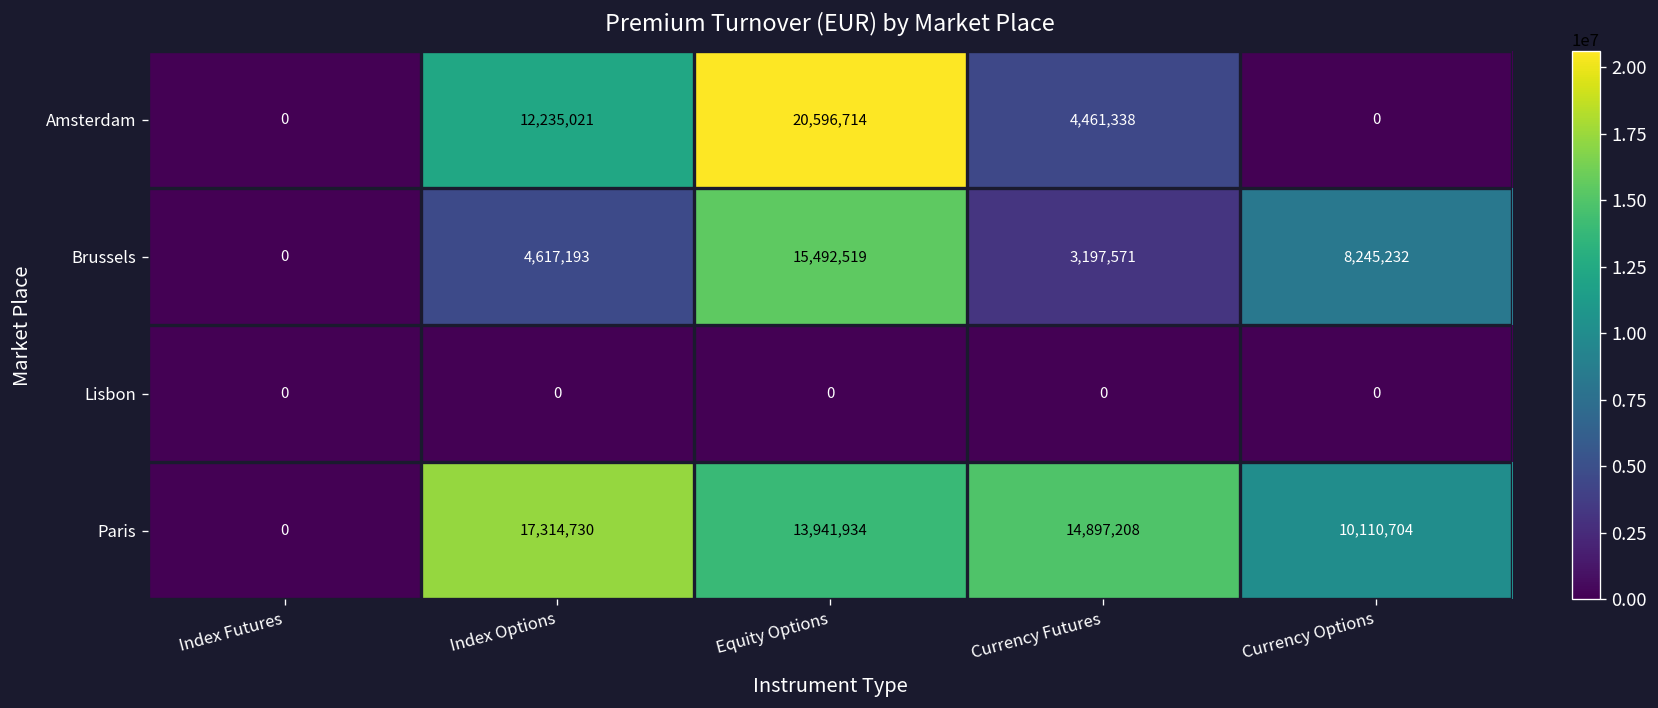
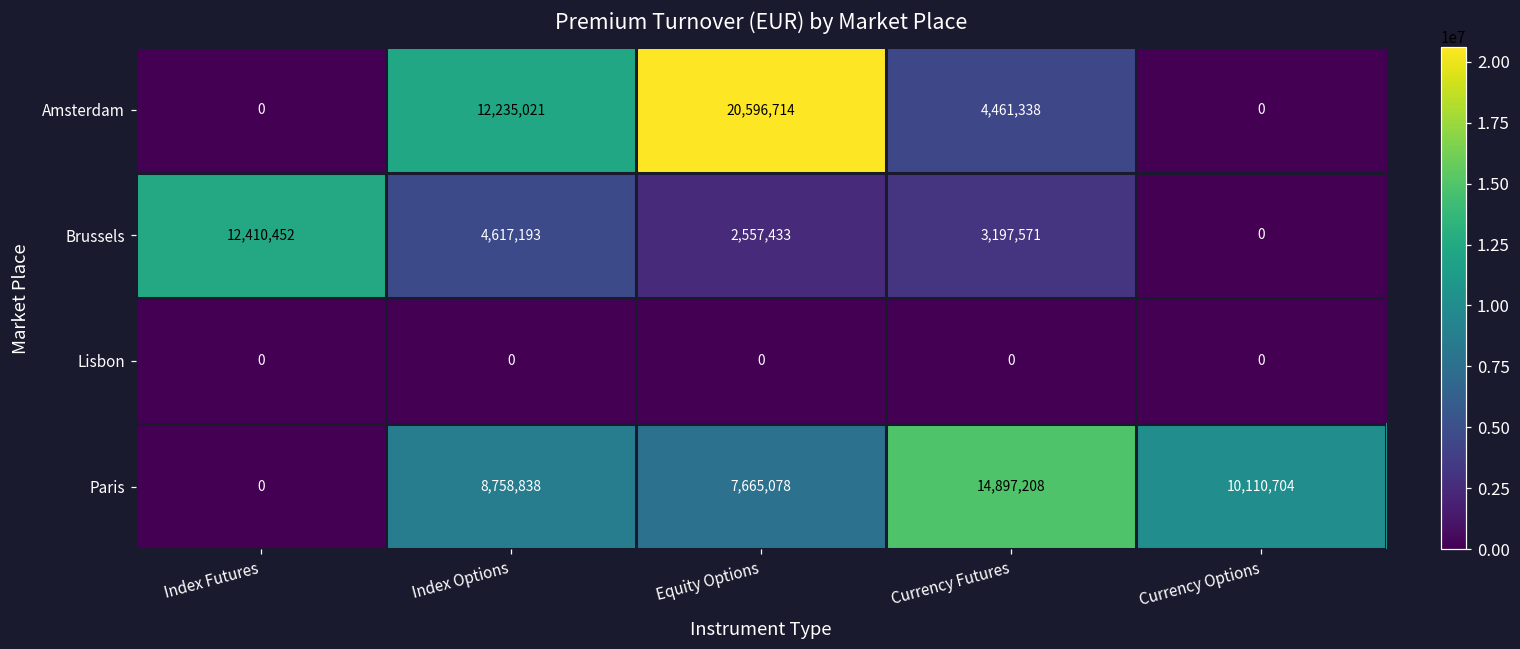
Brussels, Index Futures: 0 -> 12,410,452
Brussels, Equity Options: 15,492,519 -> 2,557,433
Brussels, Currency Options: 8,245,232 -> 0
Paris, Index Options: 17,314,730 -> 8,758,838
Paris, Equity Options: 13,941,934 -> 7,665,078
